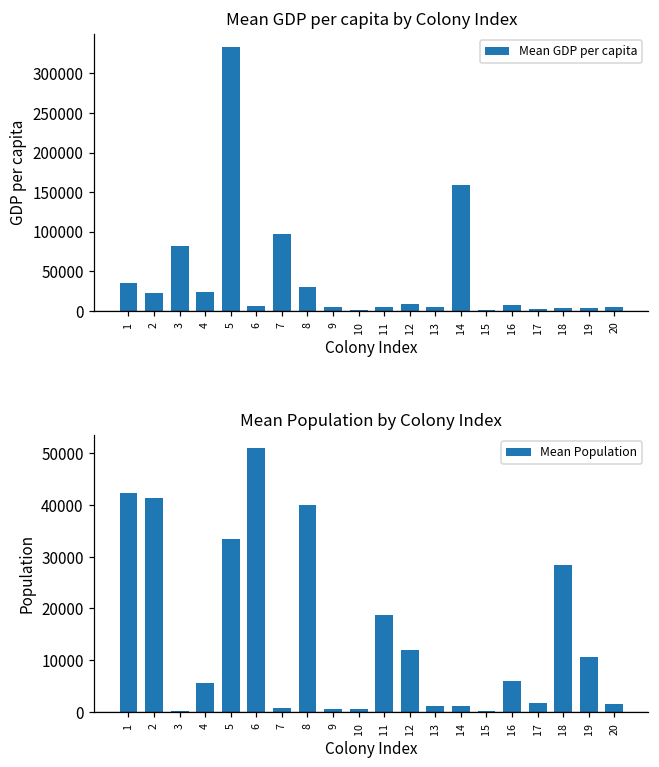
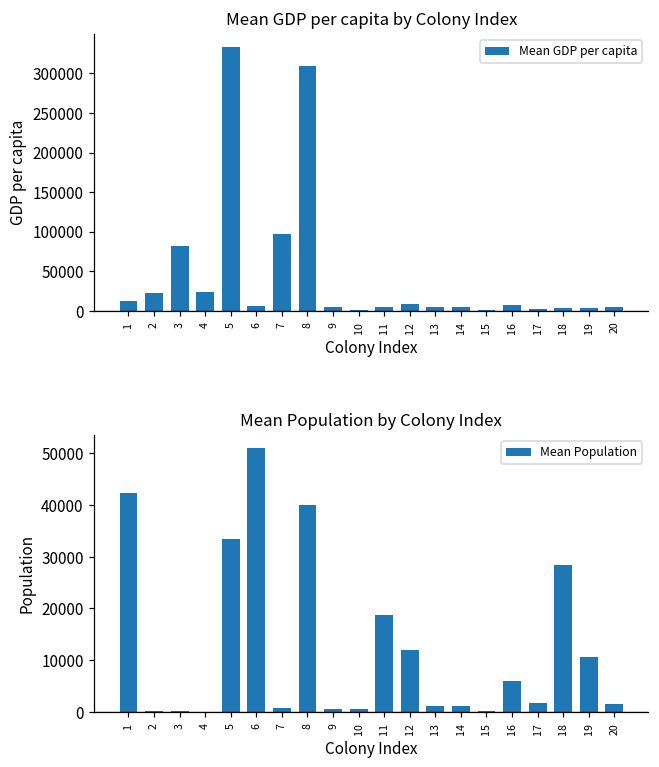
Mean GDP per capita by Colony Index, 1: 40000 -> 10000
Mean GDP per capita by Colony Index, 8: 30000 -> 310000
Mean GDP per capita by Colony Index, 14: 160000 -> 10000
Mean Population by Colony Index, 2: 41000 -> 0
Mean Population by Colony Index, 4: 6000 -> 0
